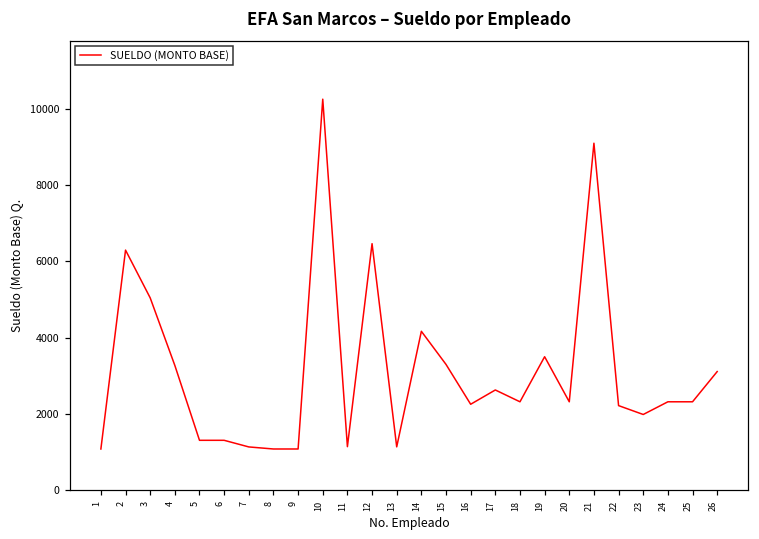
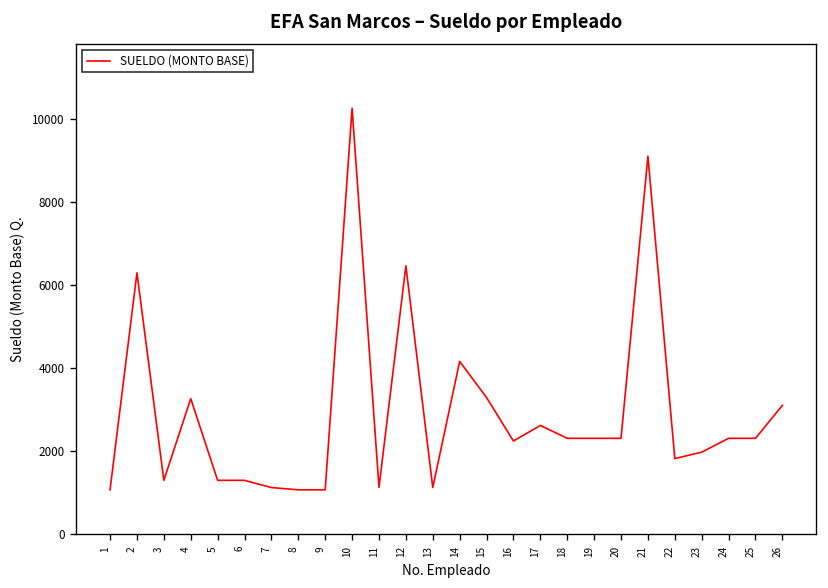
3: 5000 -> 1300
19: 3500 -> 2300
22: 2200 -> 1800
